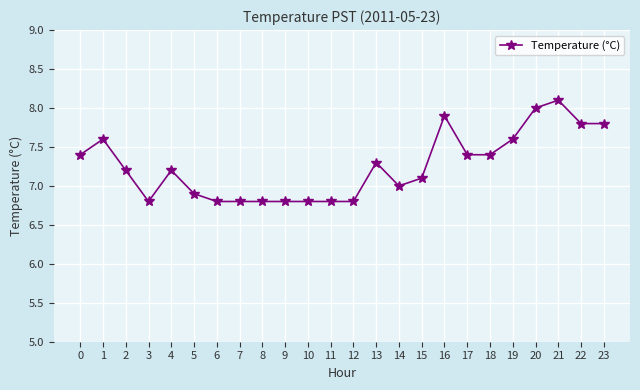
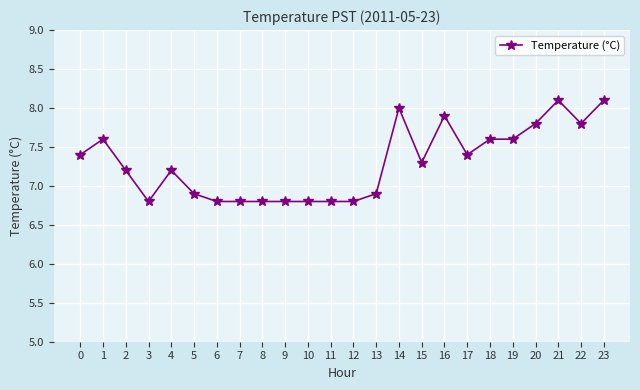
13: 7.3 -> 6.9
14: 7 -> 8
15: 7.1 -> 7.3
18: 7.4 -> 7.6
20: 8.0 -> 7.8
23: 7.8 -> 8.1
